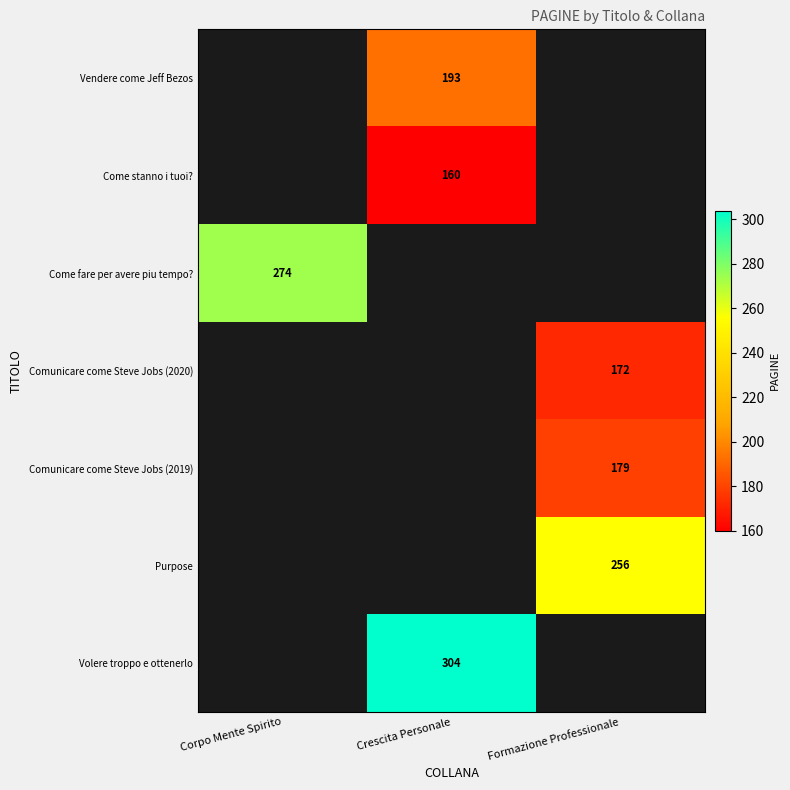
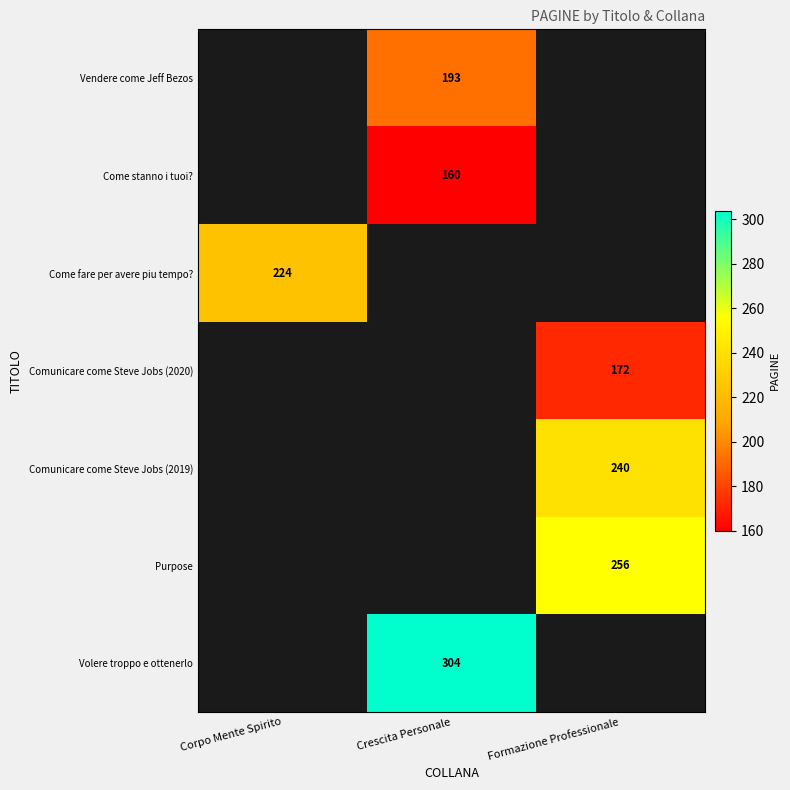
Come fare per avere piu tempo?, Corpo Mente Spirito: 274 -> 224
Comunicare come Steve Jobs (2019), Formazione Professionale: 179 -> 240
